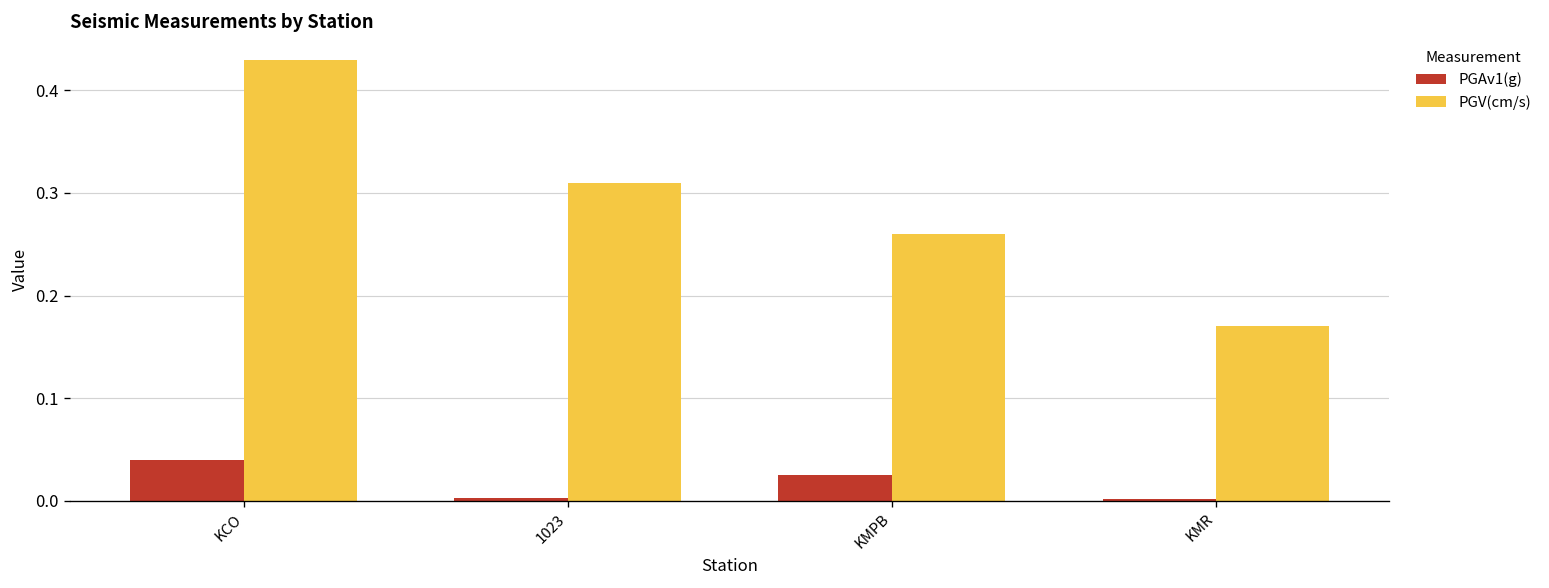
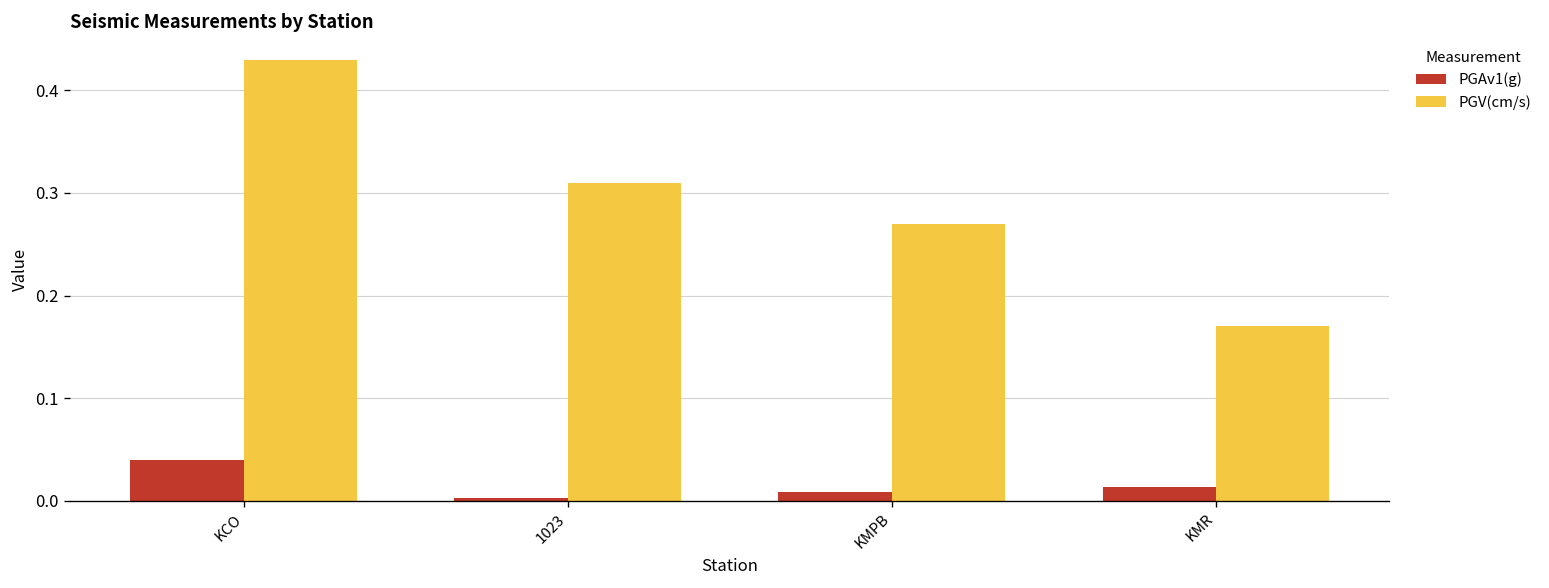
PGAv1(g), KMPB: 0.03 -> 0.01
PGV(cm/s), KMPB: 0.26 -> 0.27
PGAv1(g), KMR: 0.00 -> 0.01
